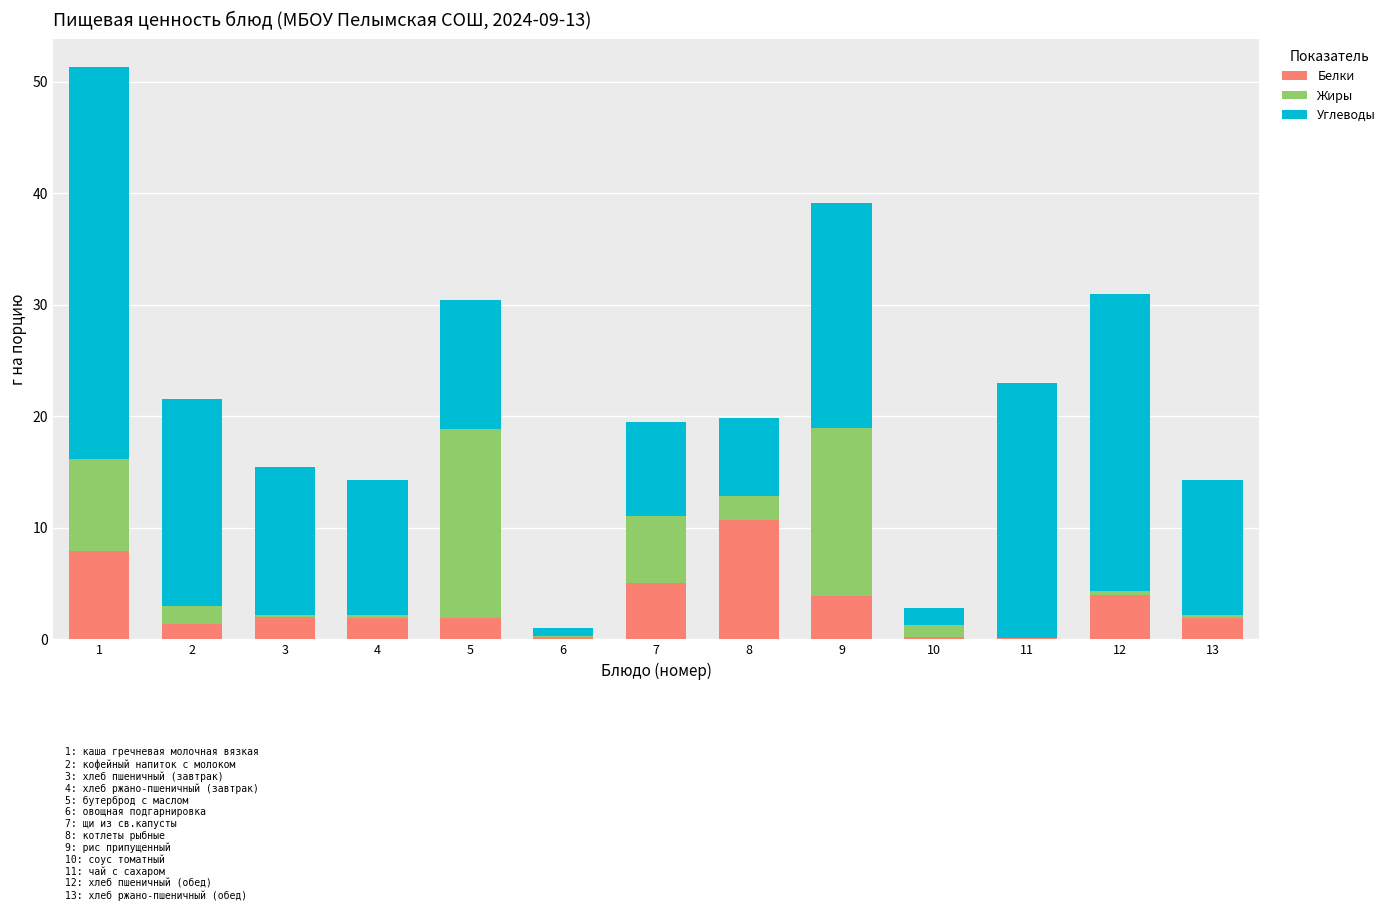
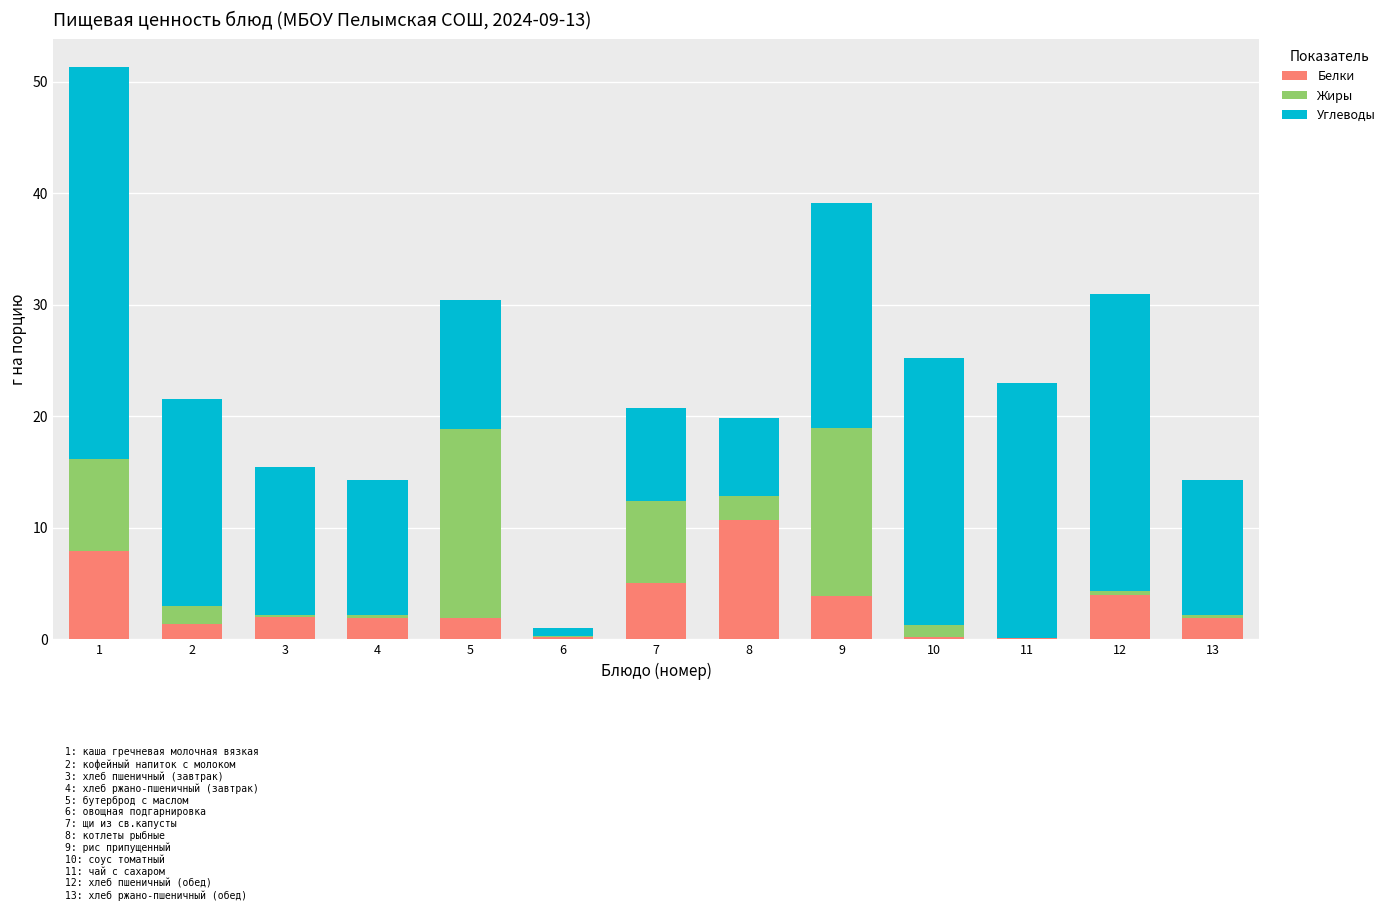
Жиры, 7: 6.0 -> 7.3
Углеводы, 10: 1.6 -> 23.9
